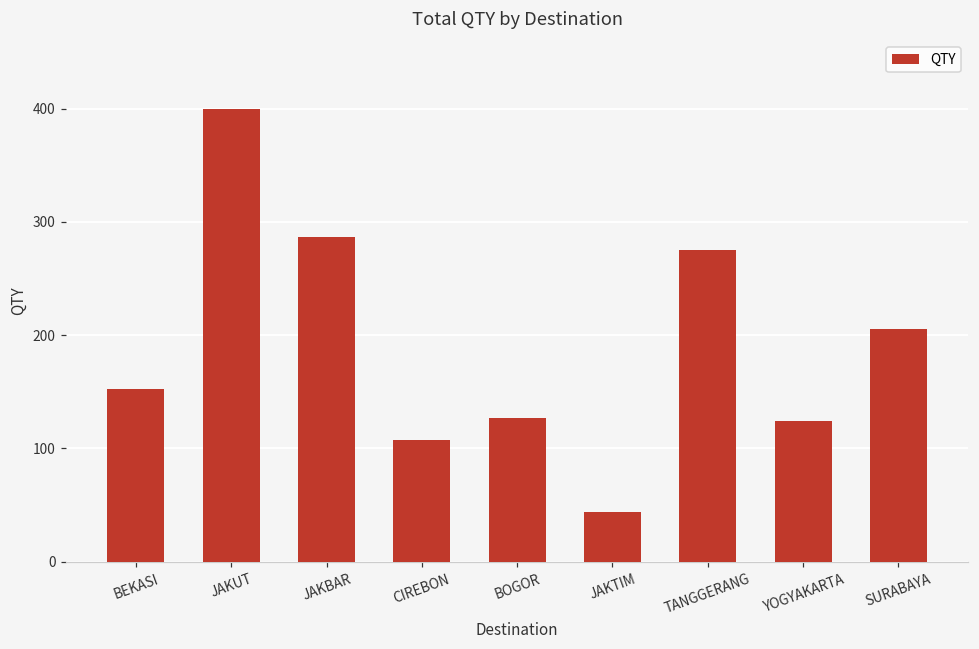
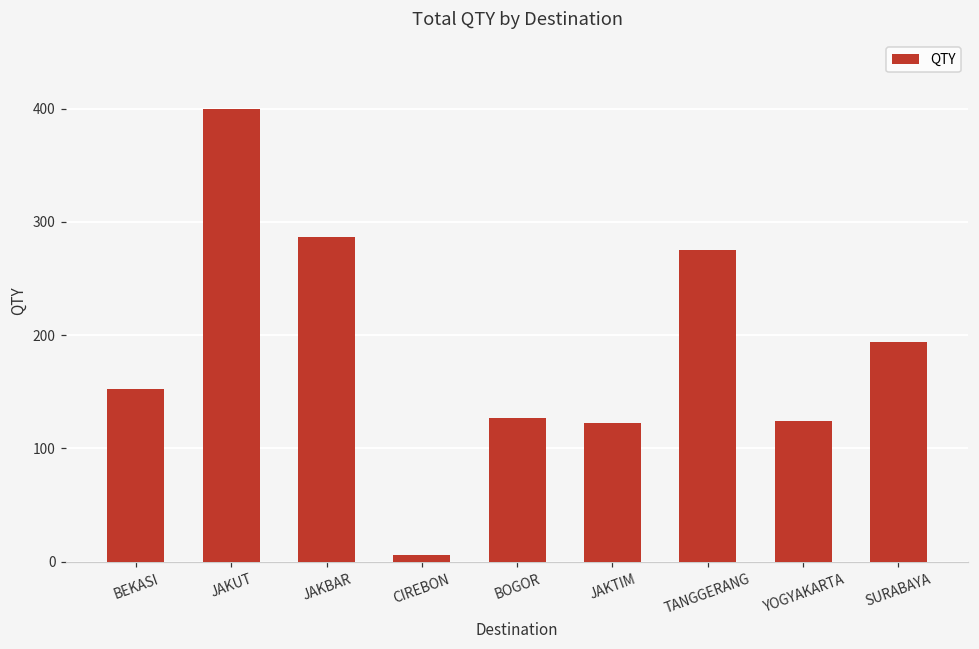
CIREBON: 107 -> 6
JAKTIM: 44 -> 122
SURABAYA: 205 -> 194
